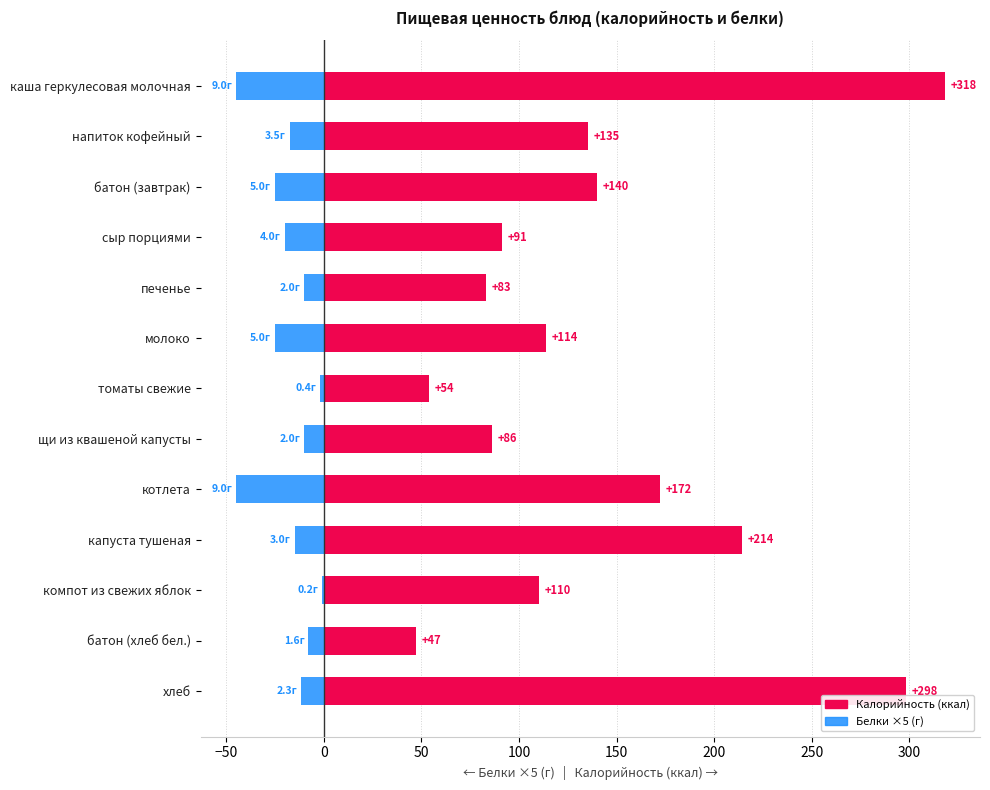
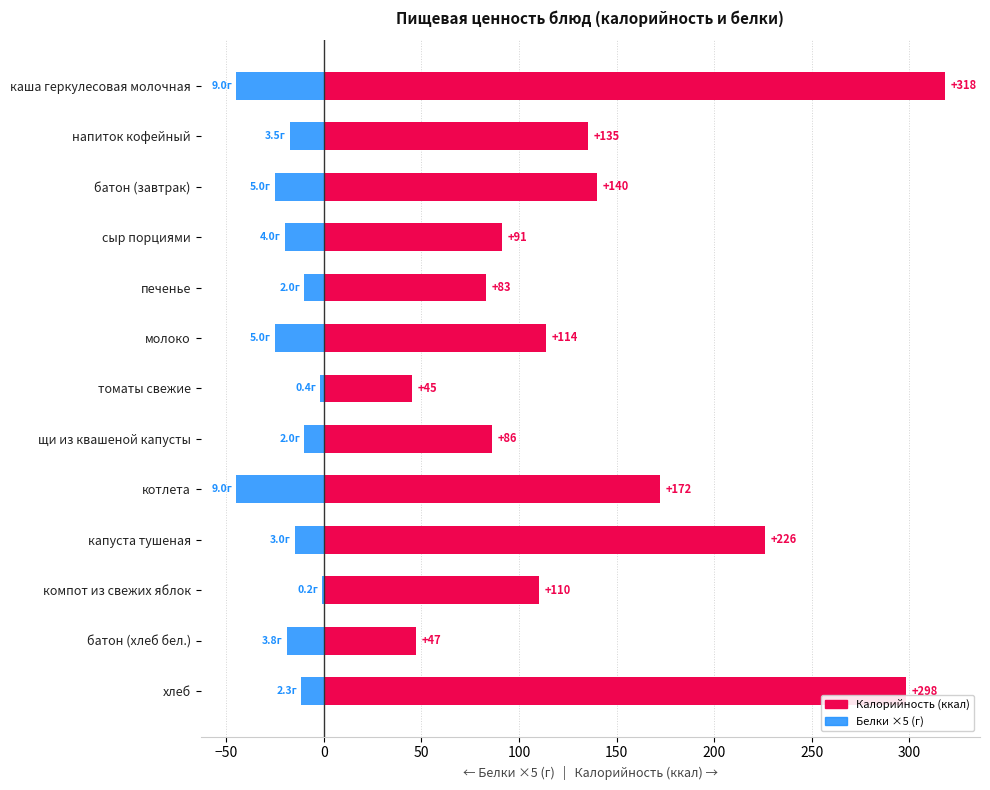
Калорийность (ккал), томаты свежие: +54 -> +45
Калорийность (ккал), капуста тушеная: +214 -> +226
Белки ×5 (г), батон (хлеб бел.): 1.6г -> 3.8г
